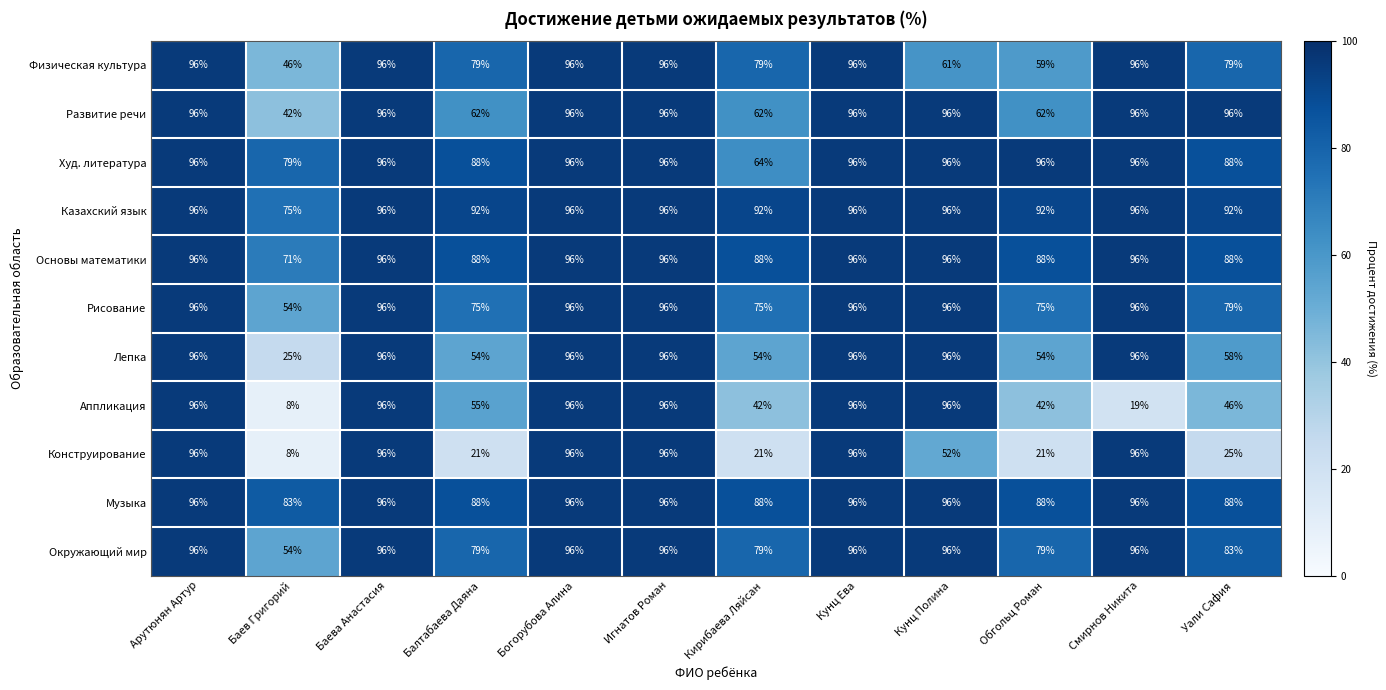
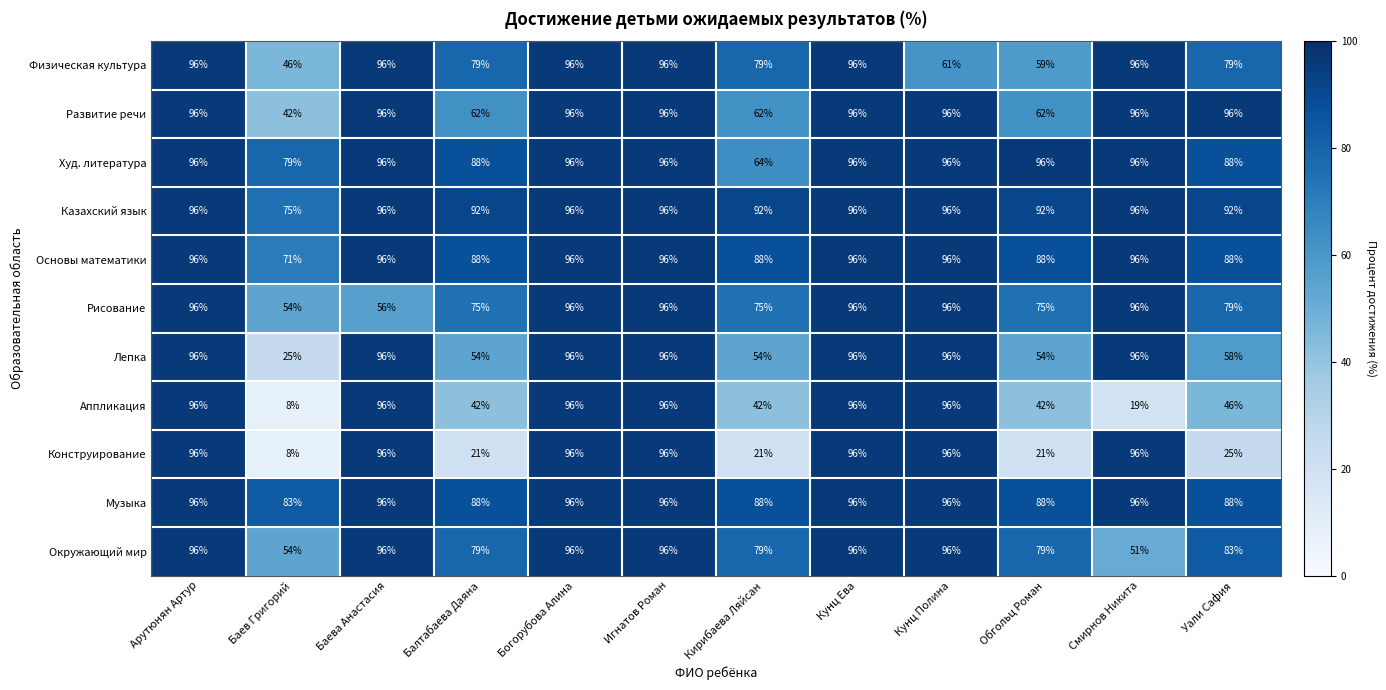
Рисование, Баева Анастасия: 96% -> 56%
Аппликация, Балтабаева Даяна: 55% -> 42%
Конструирование, Кунц Полина: 52% -> 96%
Окружающий мир, Смирнов Никита: 96% -> 51%
